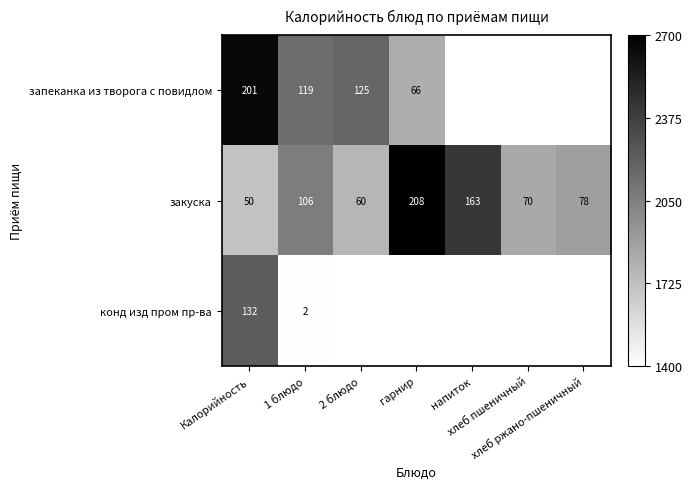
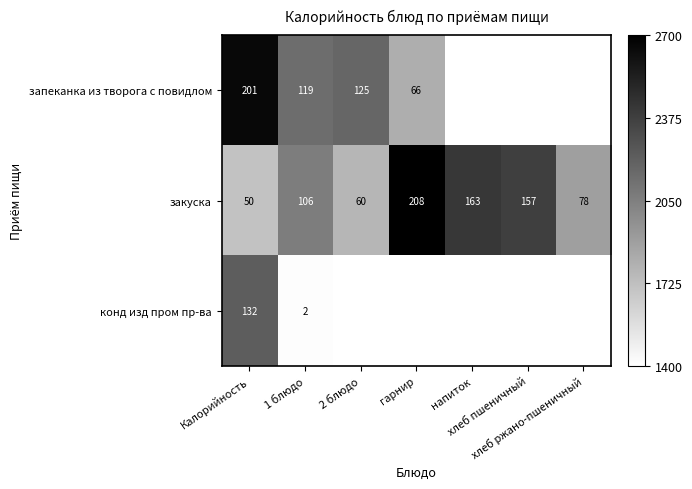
закуска, хлеб пшеничный: 70 -> 157
